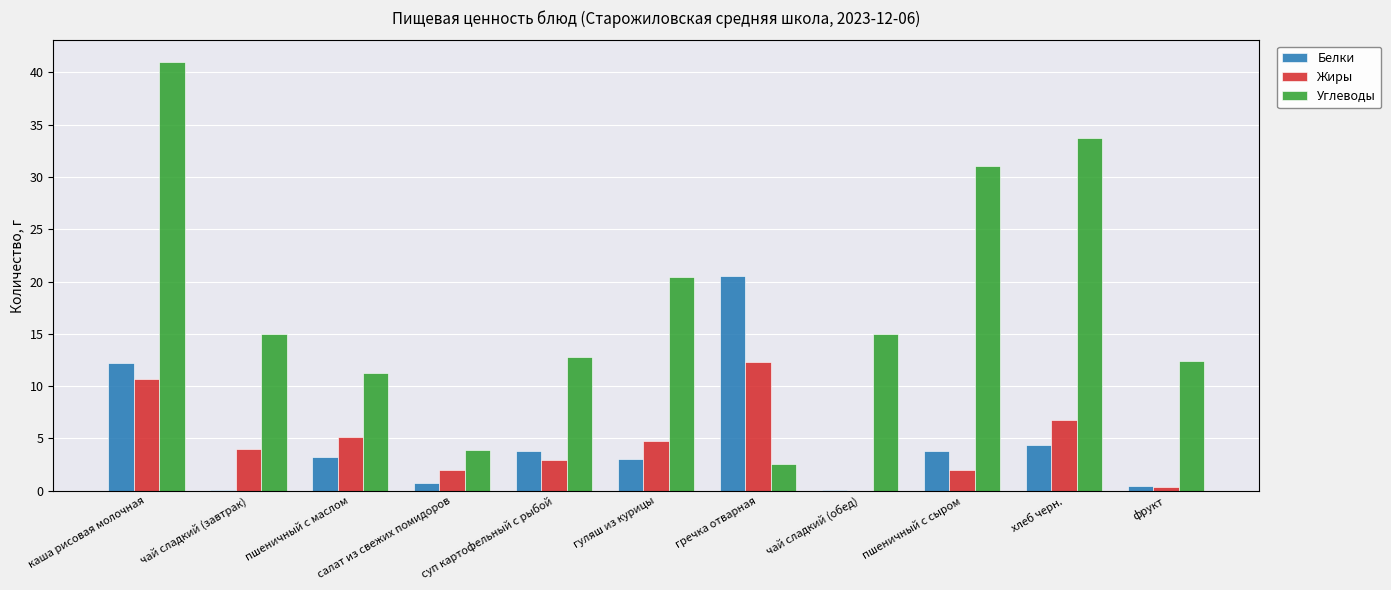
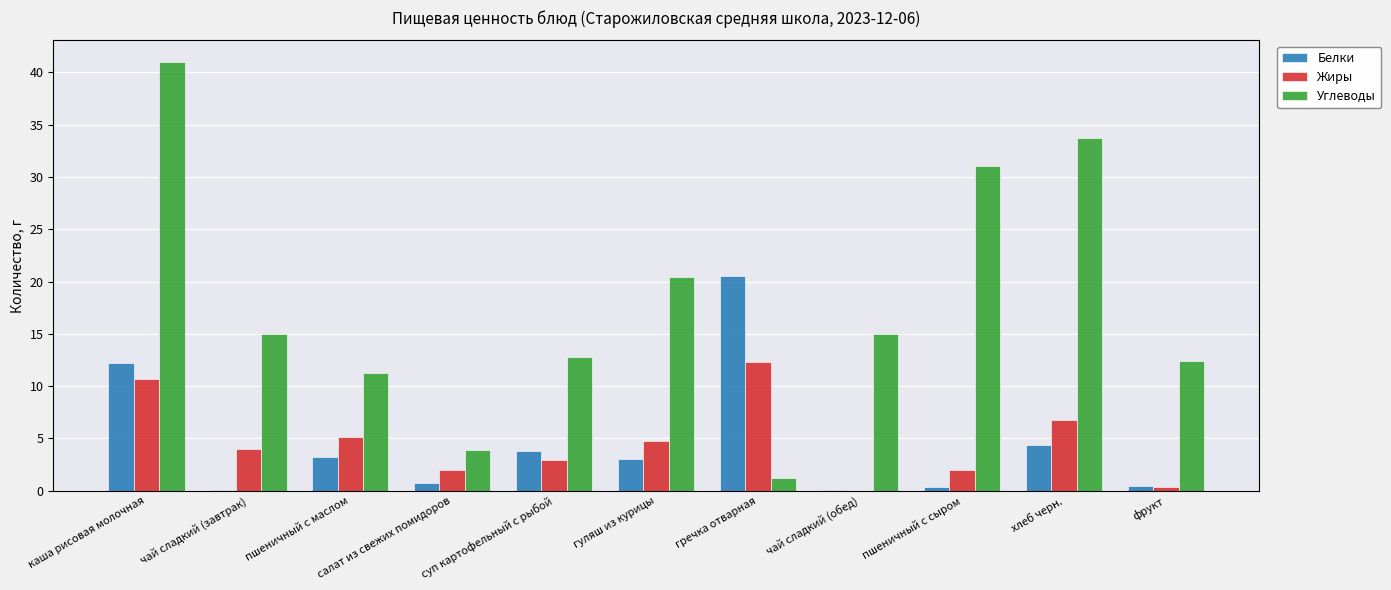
Углеводы, гречка отварная: 2.6 -> 1.2
Белки, пшеничный с сыром: 3.8 -> 0.4
